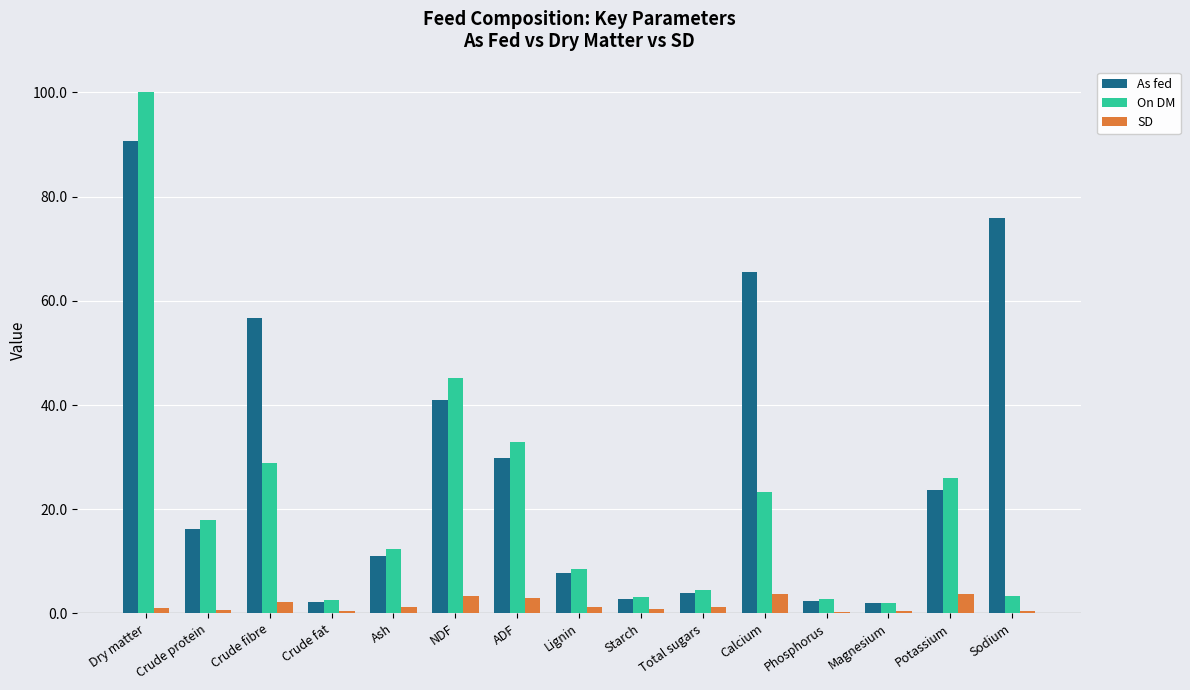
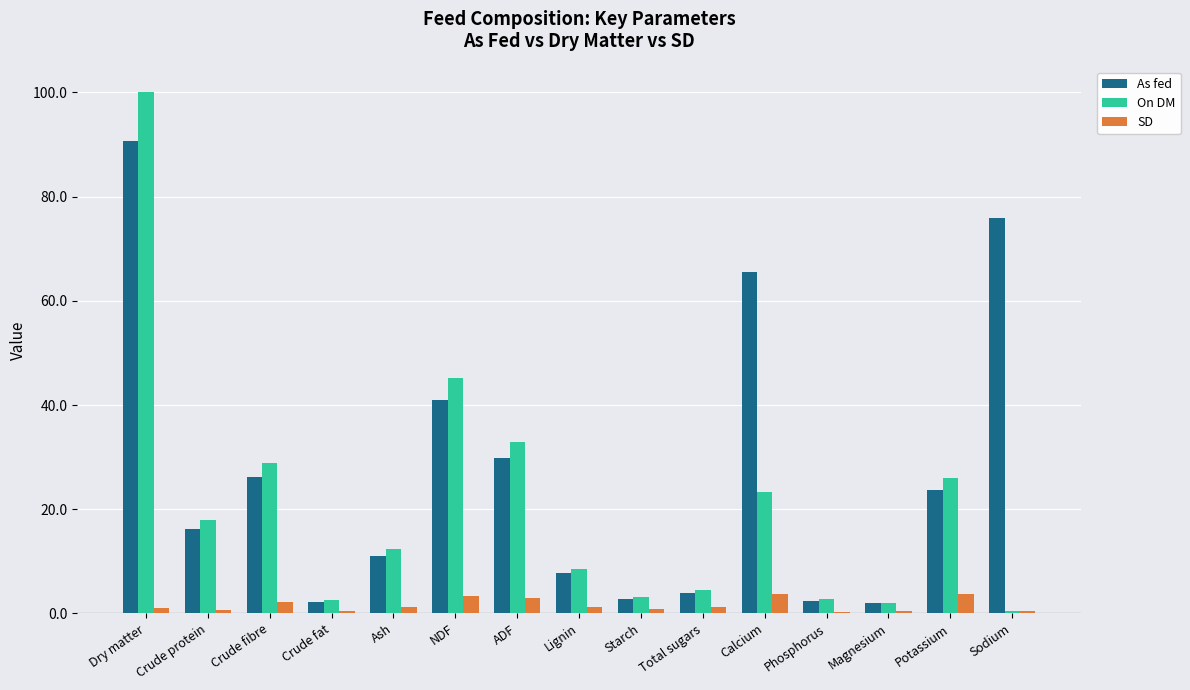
As fed, Crude fibre: 57 -> 26
On DM, Sodium: 3 -> 0
